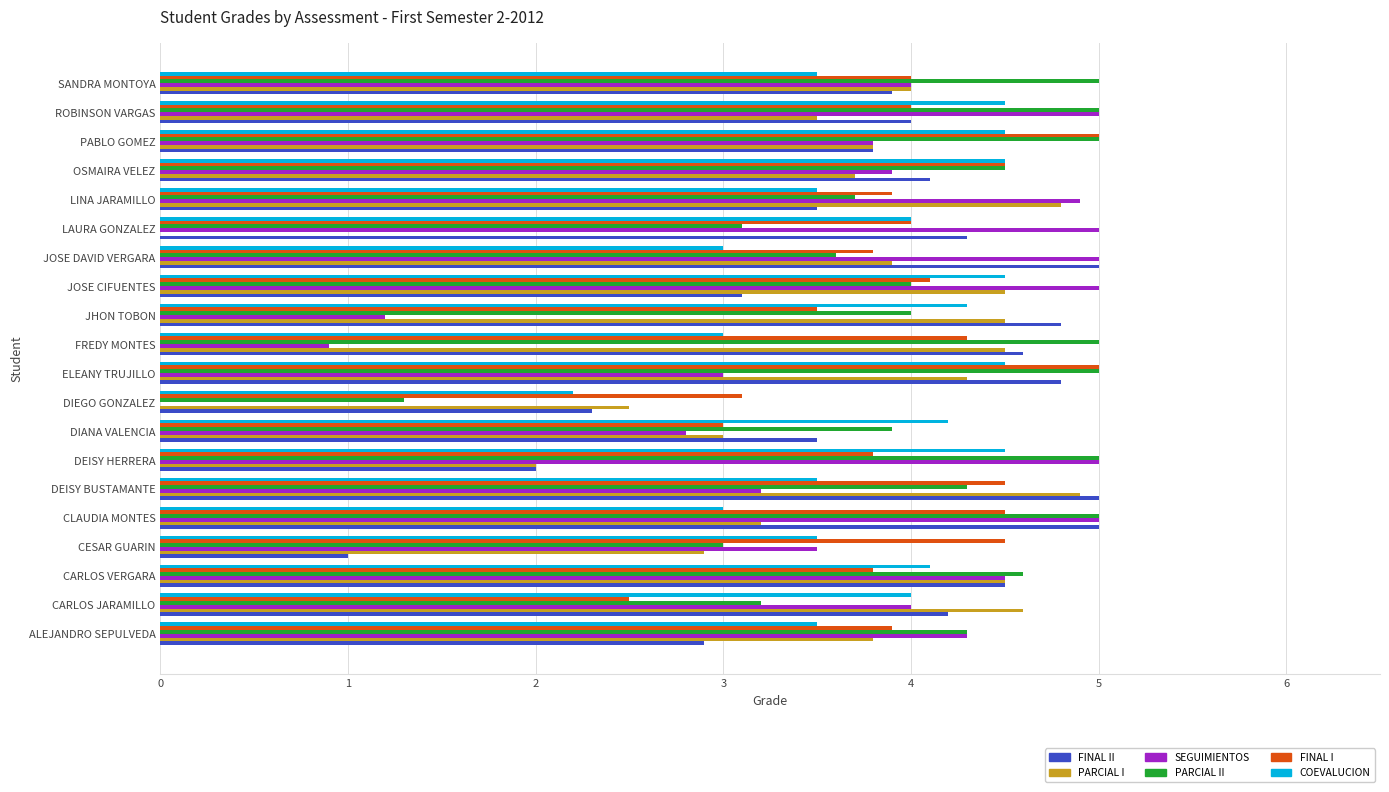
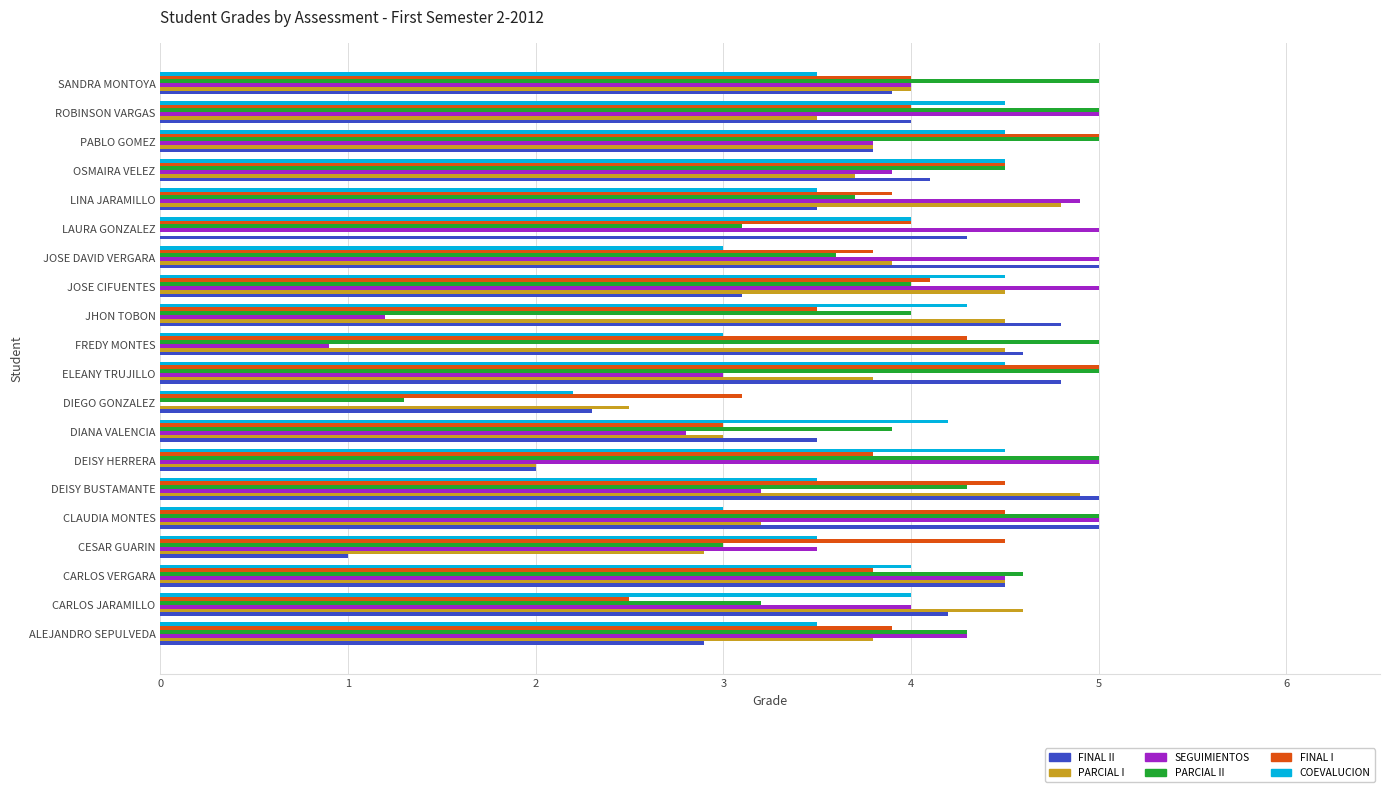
PARCIAL I, ELEANY TRUJILLO: 4.3 -> 3.8
COEVALUCION, CARLOS VERGARA: 4.1 -> 4.0
